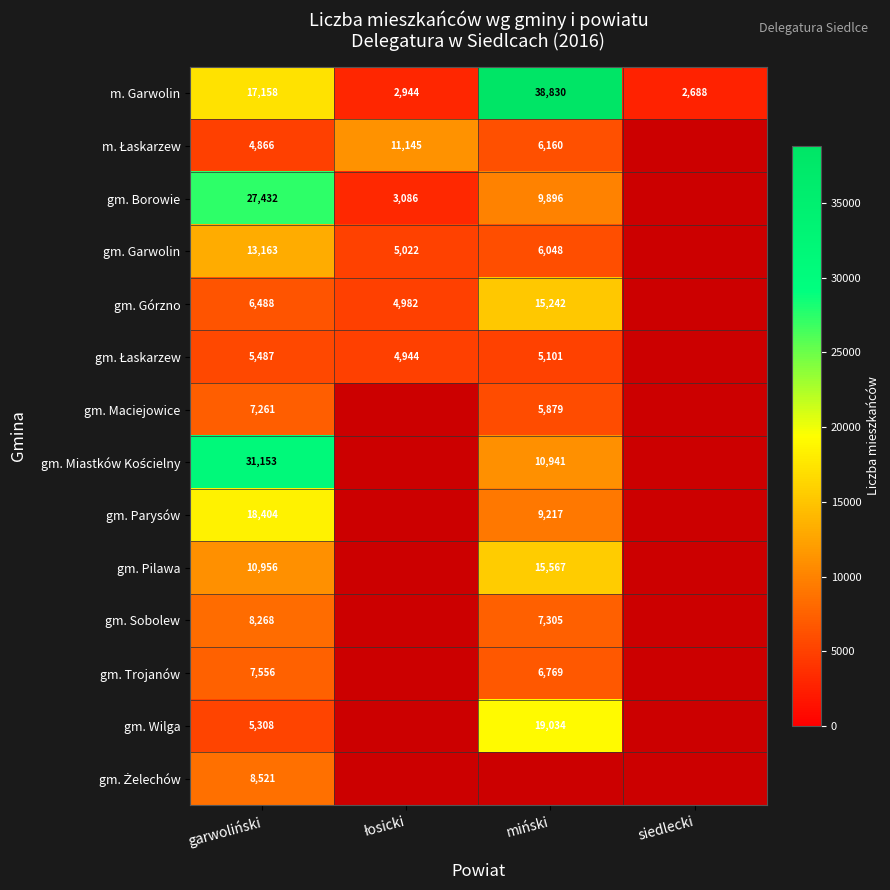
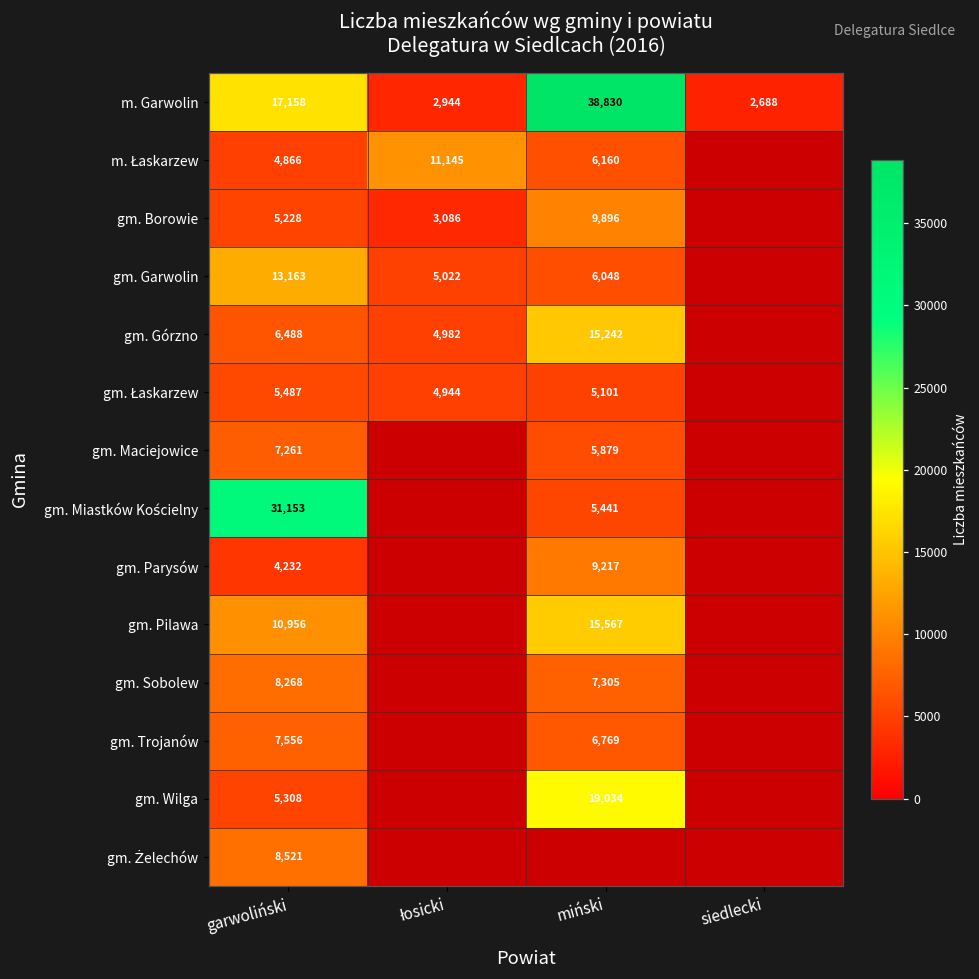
gm. Borowie, garwoliński: 27,432 -> 5,228
gm. Miastków Kościelny, miński: 10,941 -> 5,441
gm. Parysów, garwoliński: 18,404 -> 4,232
